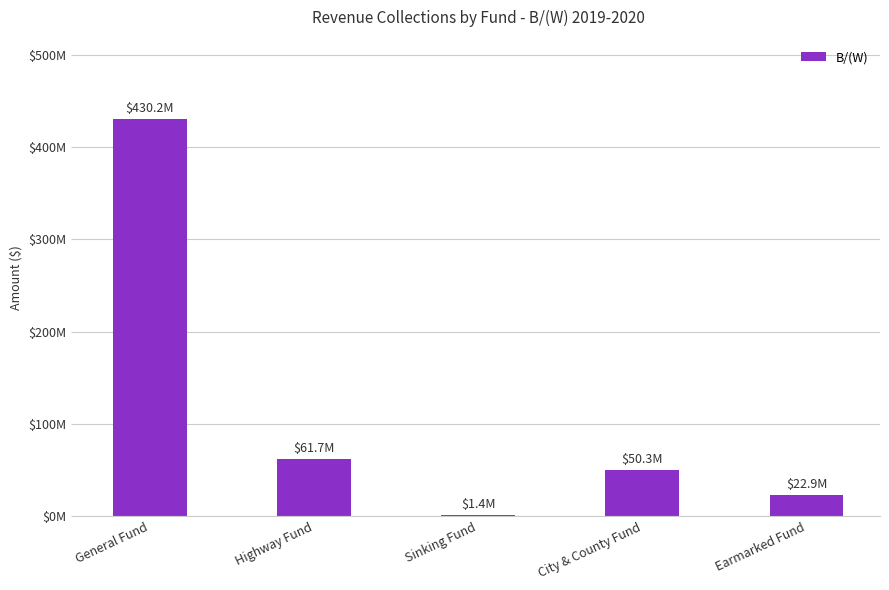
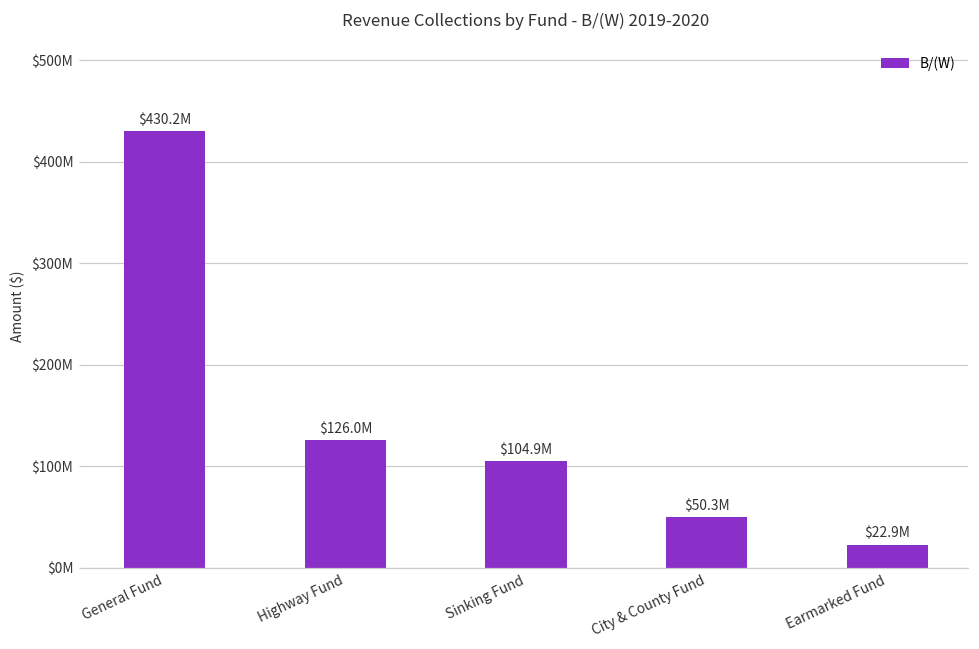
Highway Fund: $61.7M -> $126.0M
Sinking Fund: $1.4M -> $104.9M
